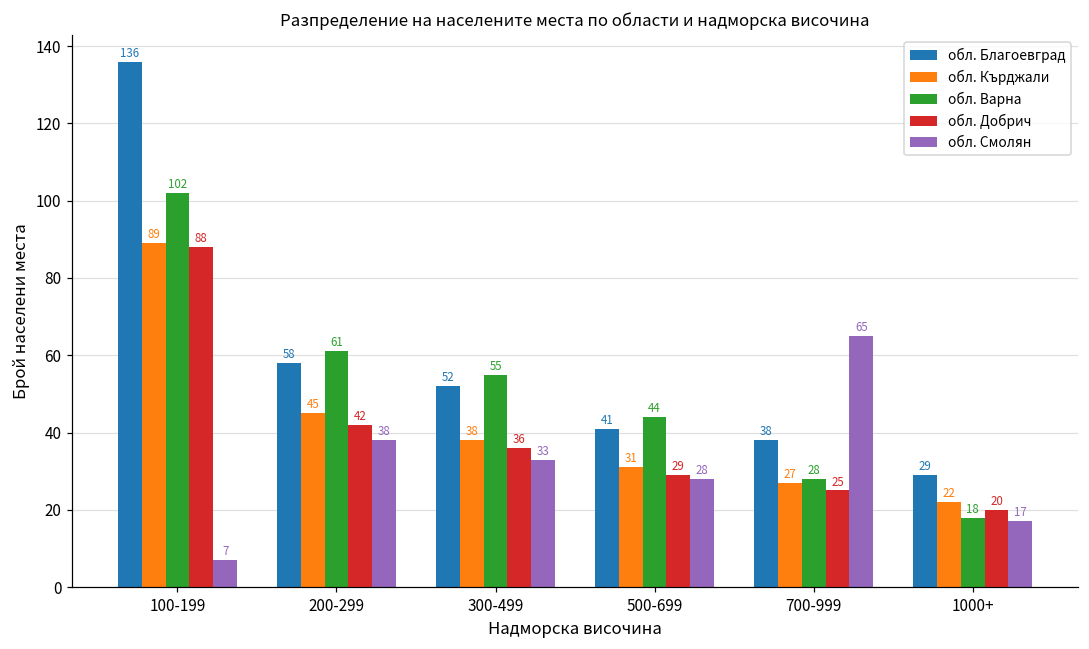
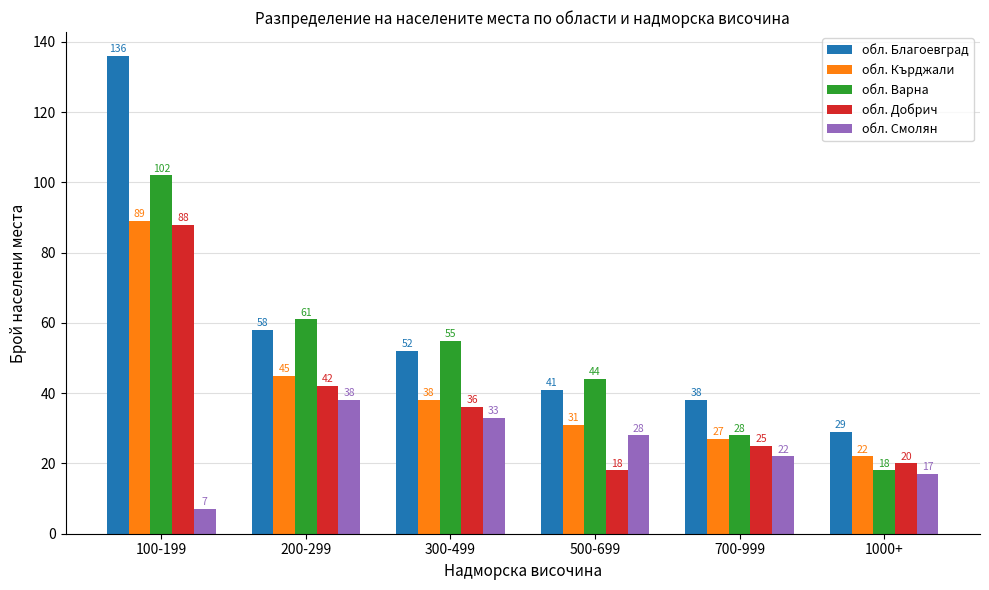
обл. Добрич, 500-699: 29 -> 18
обл. Смолян, 700-999: 65 -> 22
